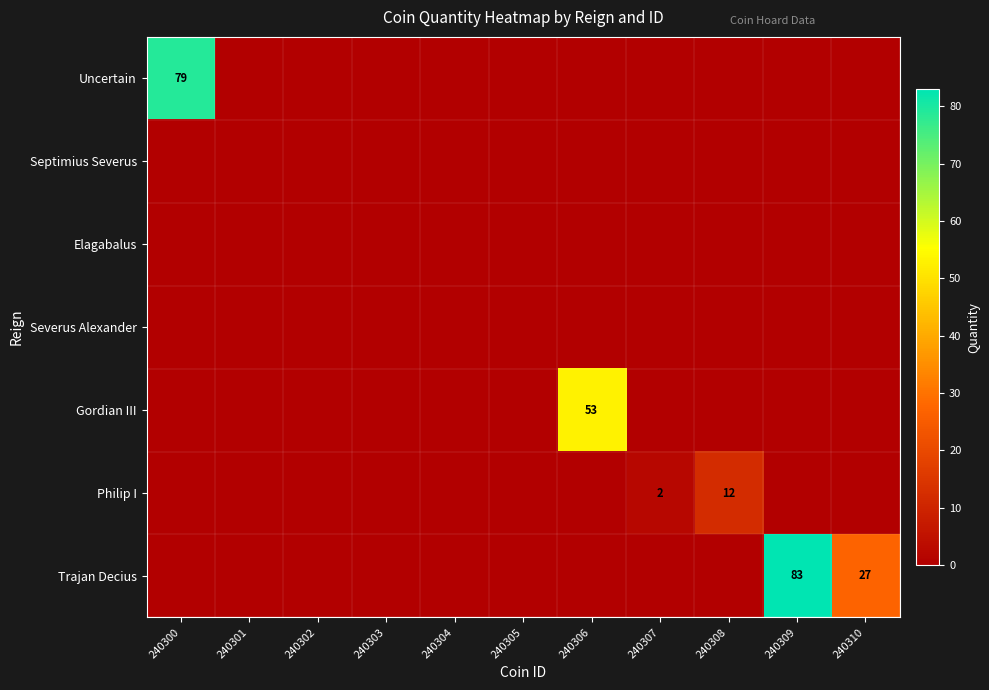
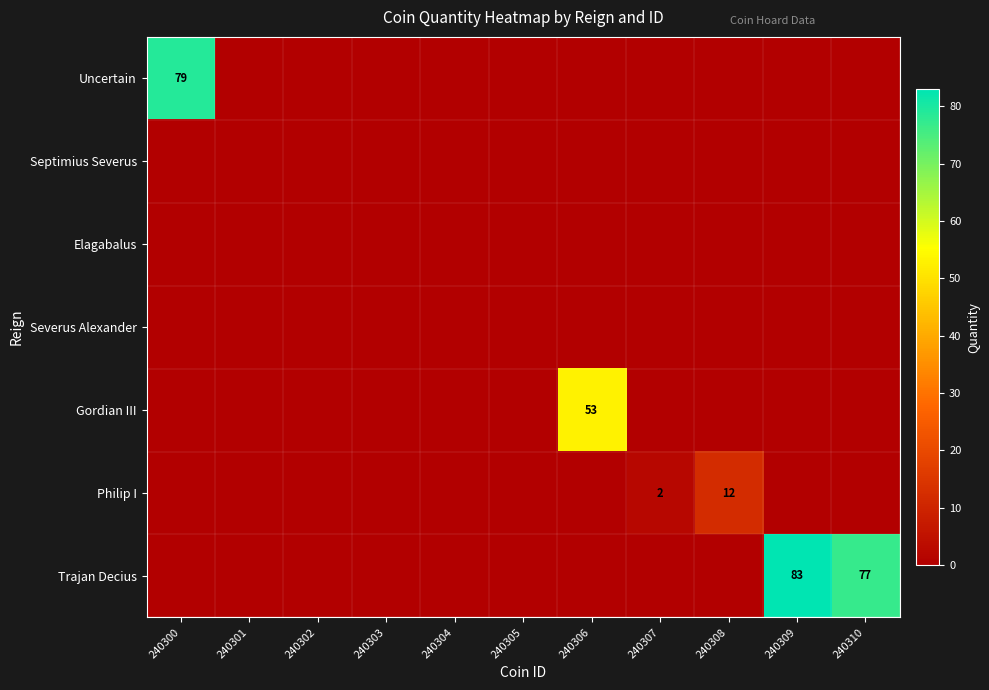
Trajan Decius, 240310: 27 -> 77
